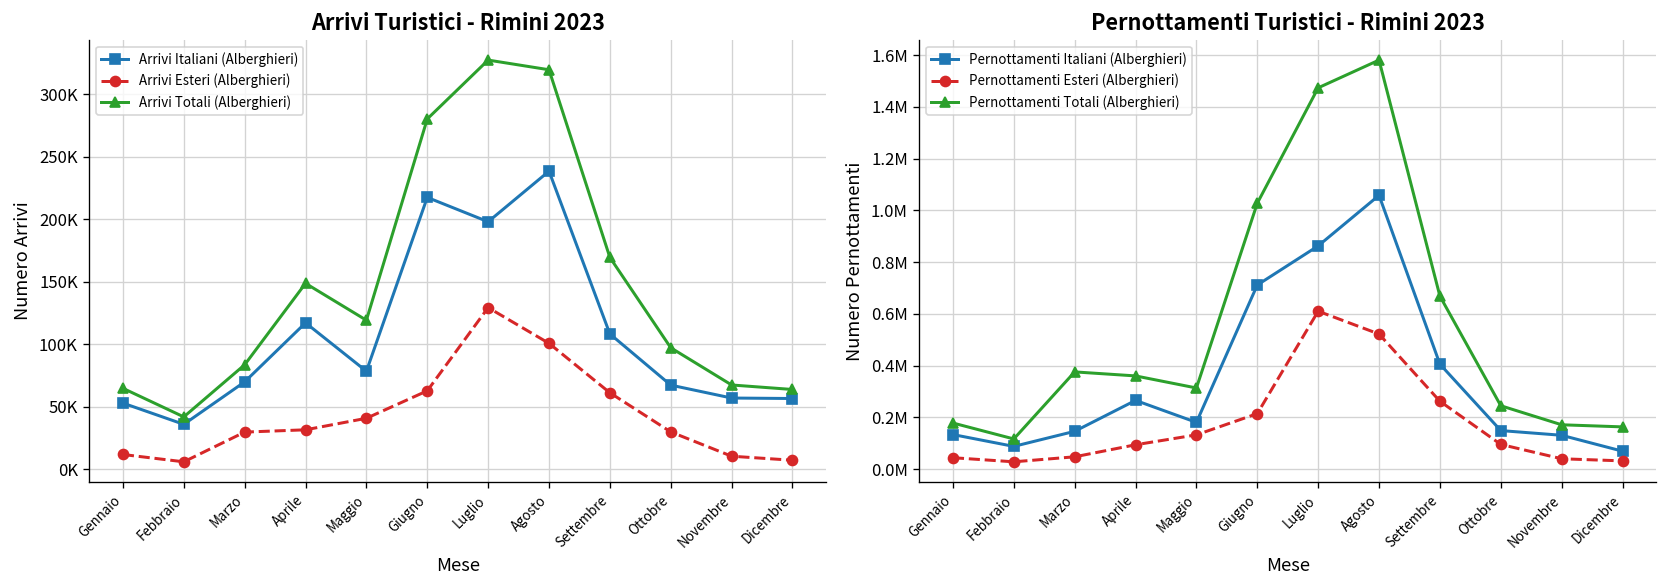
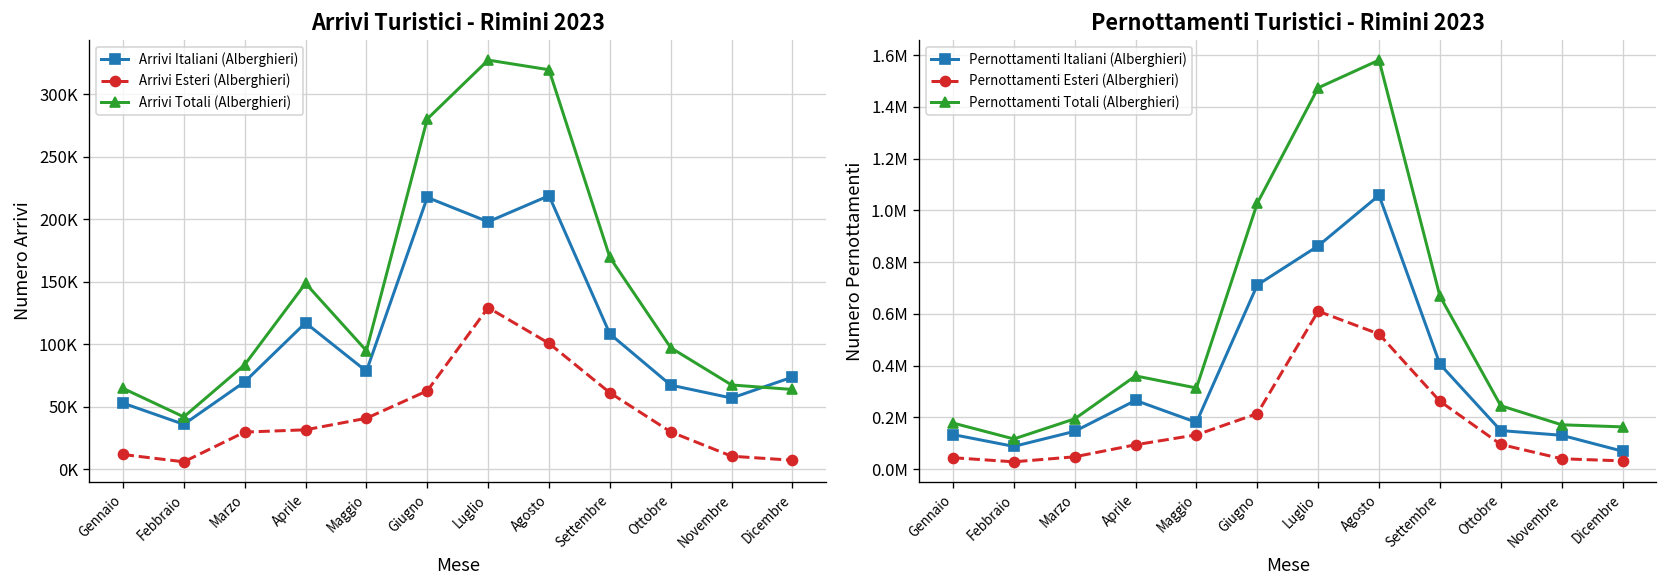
Arrivi Turistici - Rimini 2023, Arrivi Totali (Alberghieri), Maggio: 119000 -> 95000
Arrivi Turistici - Rimini 2023, Arrivi Italiani (Alberghieri), Agosto: 238000 -> 219000
Arrivi Turistici - Rimini 2023, Arrivi Italiani (Alberghieri), Dicembre: 57000 -> 74000
Pernottamenti Turistici - Rimini 2023, Pernottamenti Totali (Alberghieri), Marzo: 380000 -> 190000
